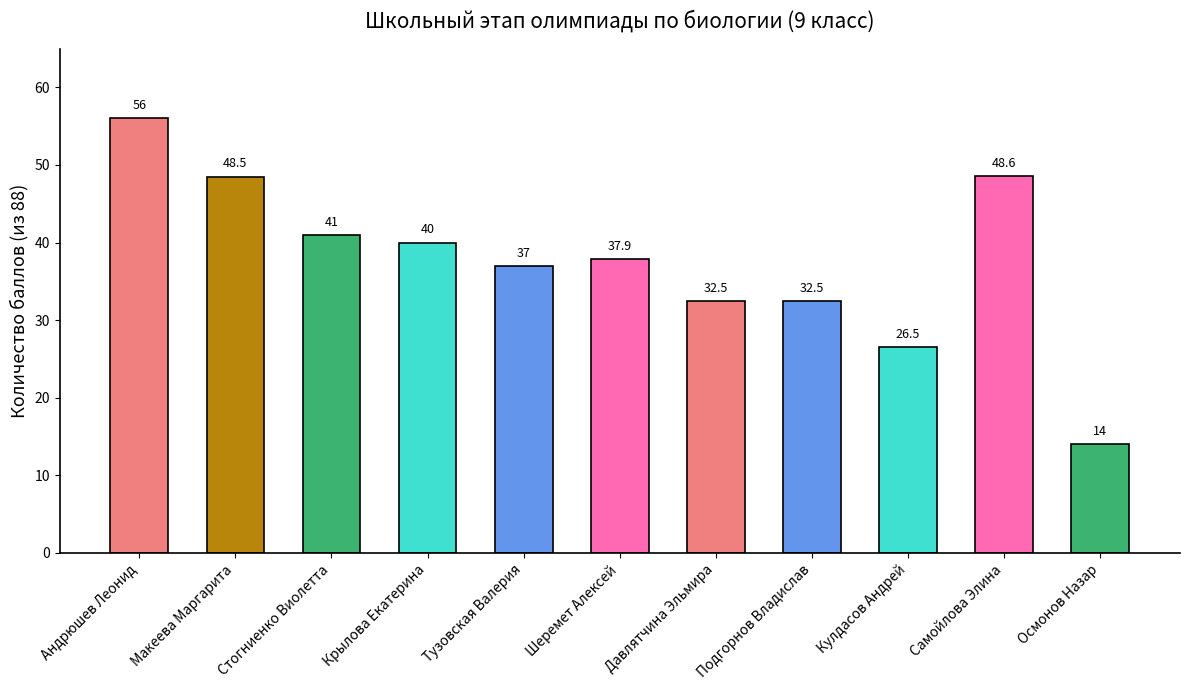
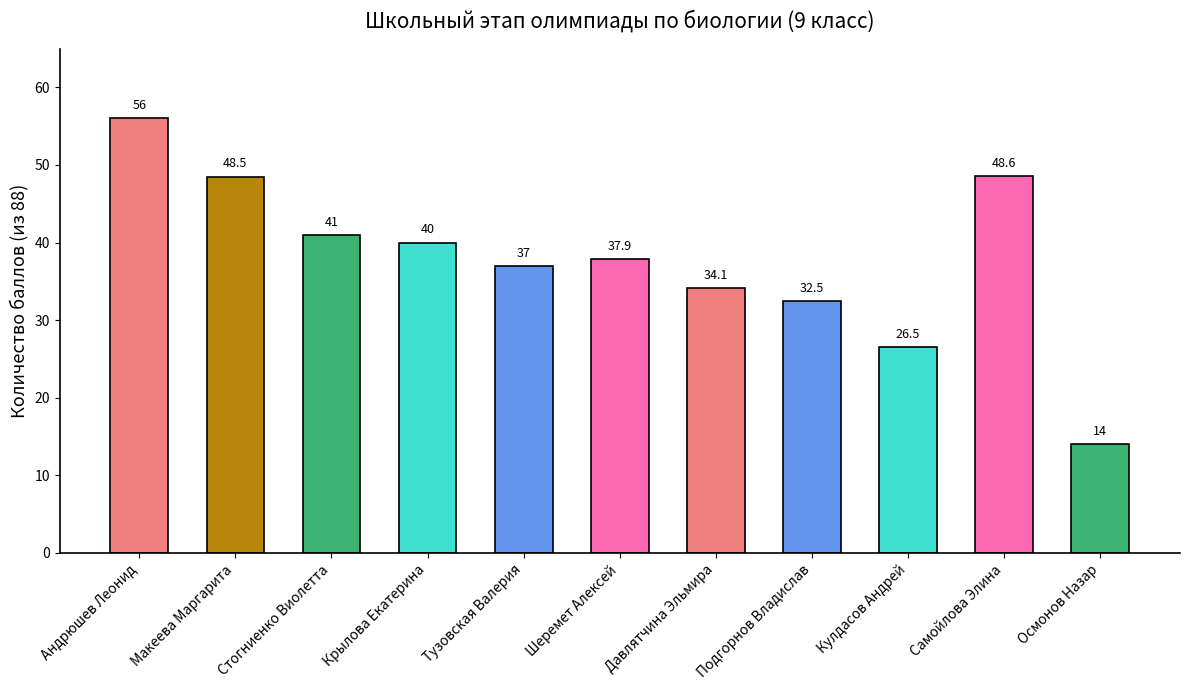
Давлятчина Эльмира: 32.5 -> 34.1
